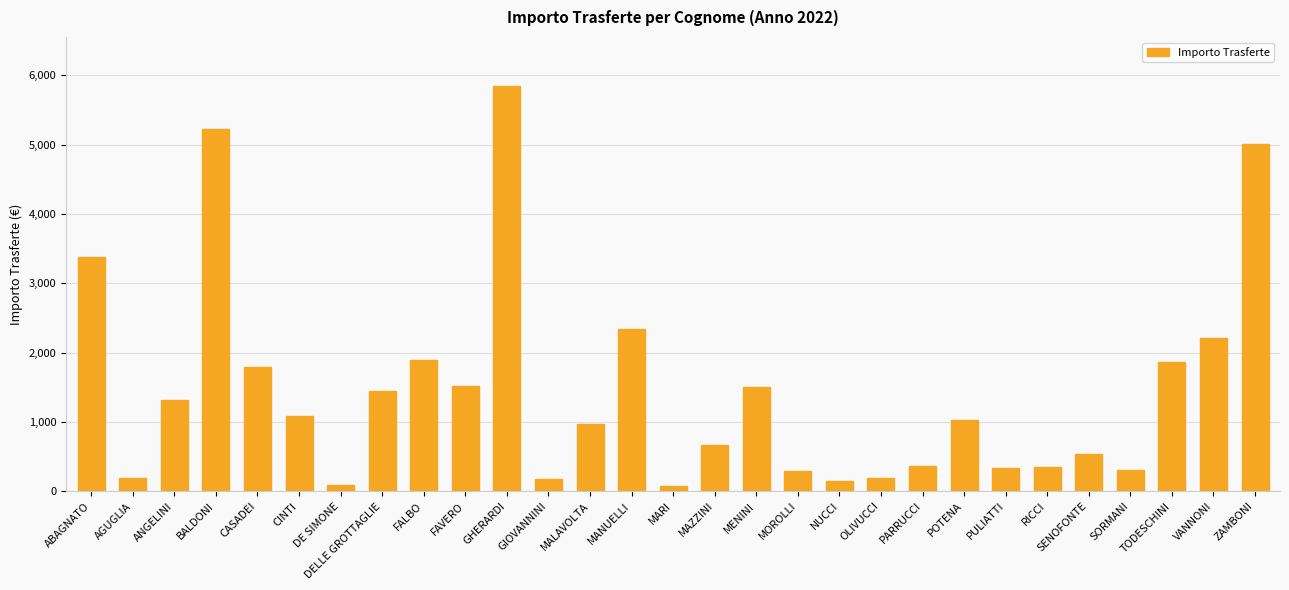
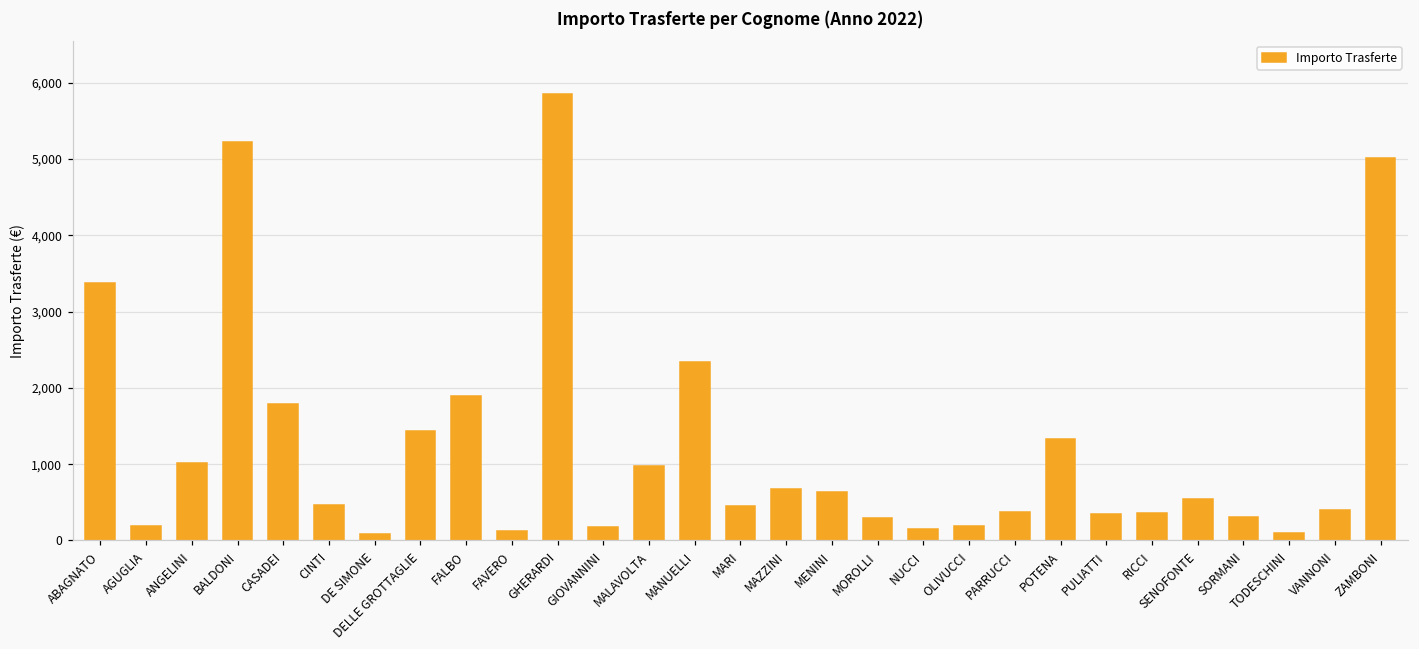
ANGELINI: 1,300 -> 1,000
CINTI: 1,100 -> 500
FAVERO: 1,500 -> 100
MARI: 100 -> 400
MENINI: 1,500 -> 600
POTENA: 1,000 -> 1,300
TODESCHINI: 1,900 -> 100
VANNONI: 2,200 -> 400
